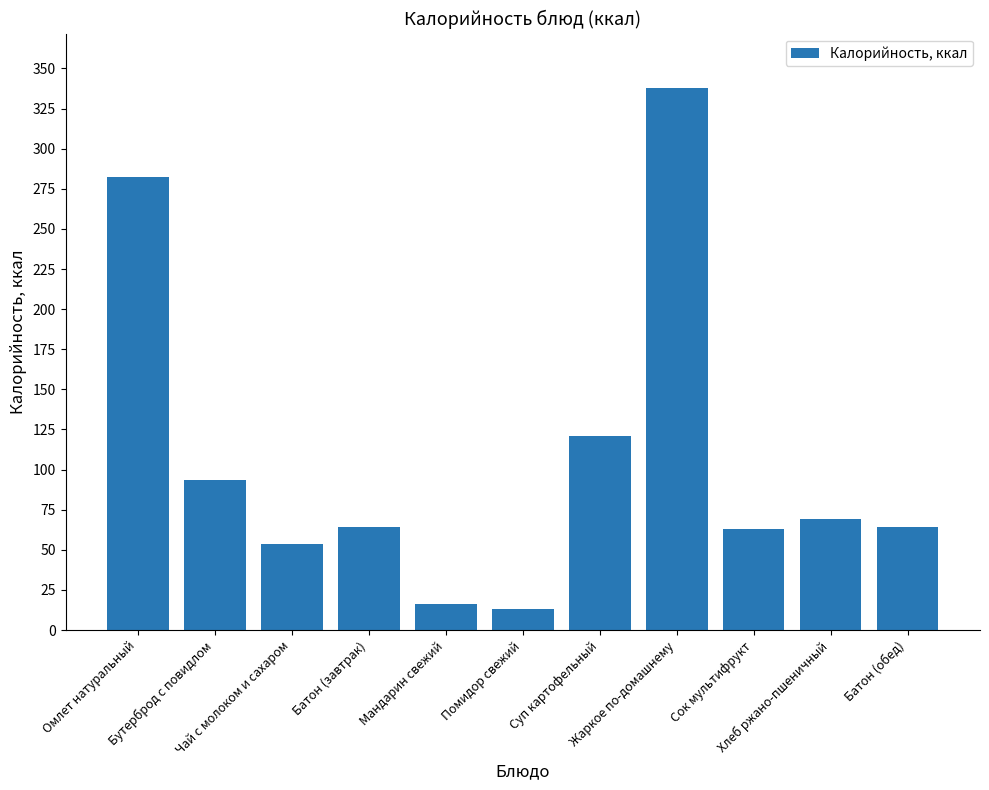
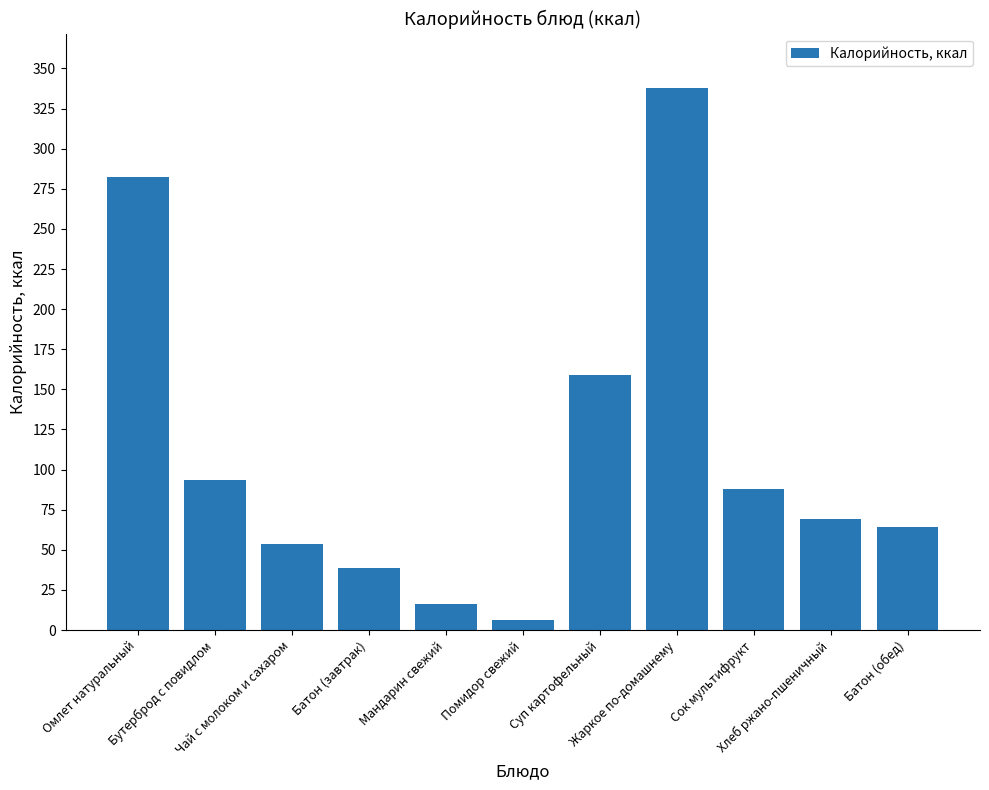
Батон (завтрак): 64 -> 39
Помидор свежий: 13 -> 6
Суп картофельный: 121 -> 159
Сок мультифрукт: 63 -> 88
